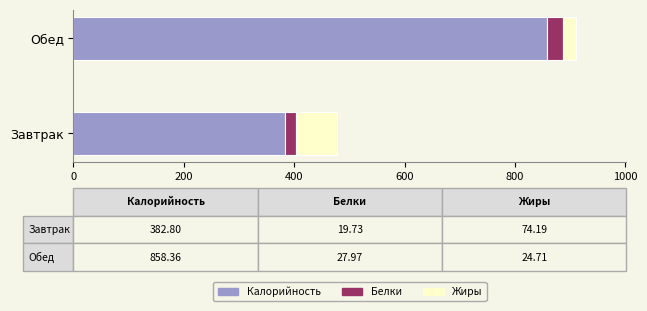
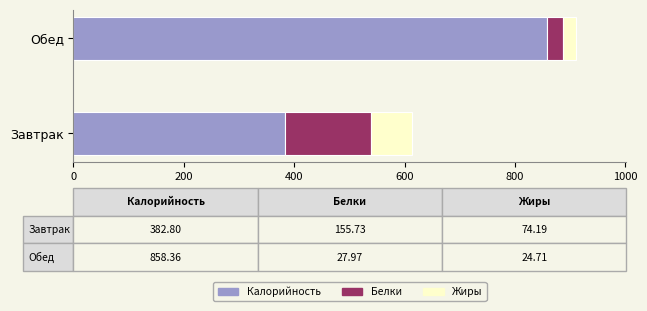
Белки, Завтрак: 19.73 -> 155.73
